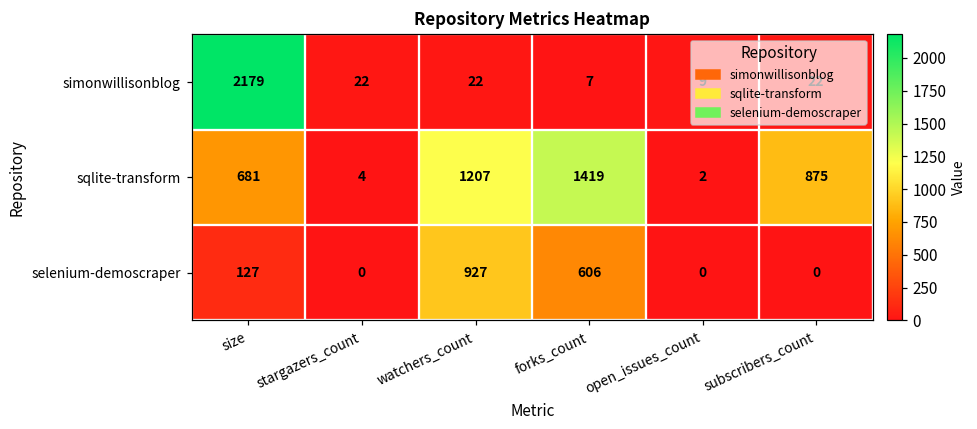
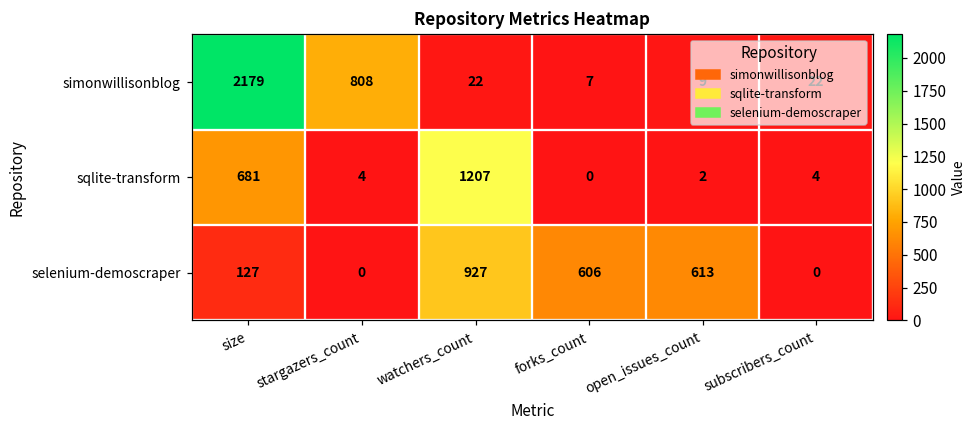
simonwillisonblog, stargazers_count: 22 -> 808
sqlite-transform, forks_count: 1419 -> 0
sqlite-transform, subscribers_count: 875 -> 4
selenium-demoscraper, open_issues_count: 0 -> 613
